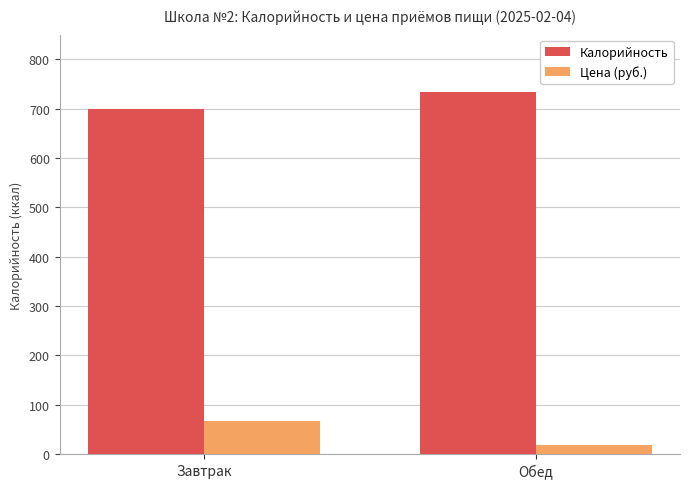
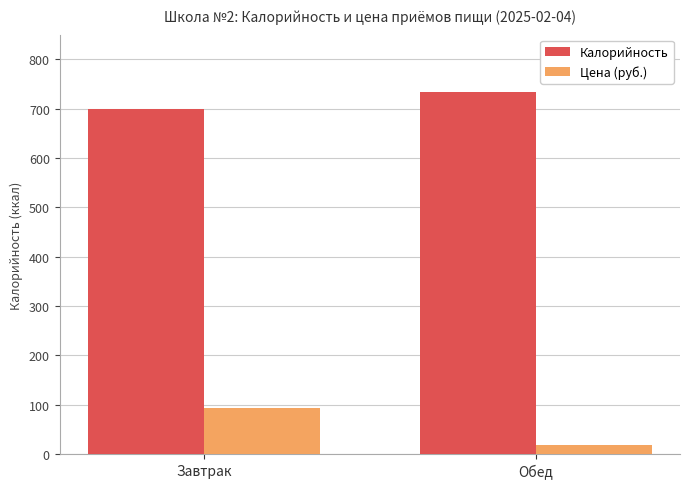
Цена (руб.), Завтрак: 70 -> 90
